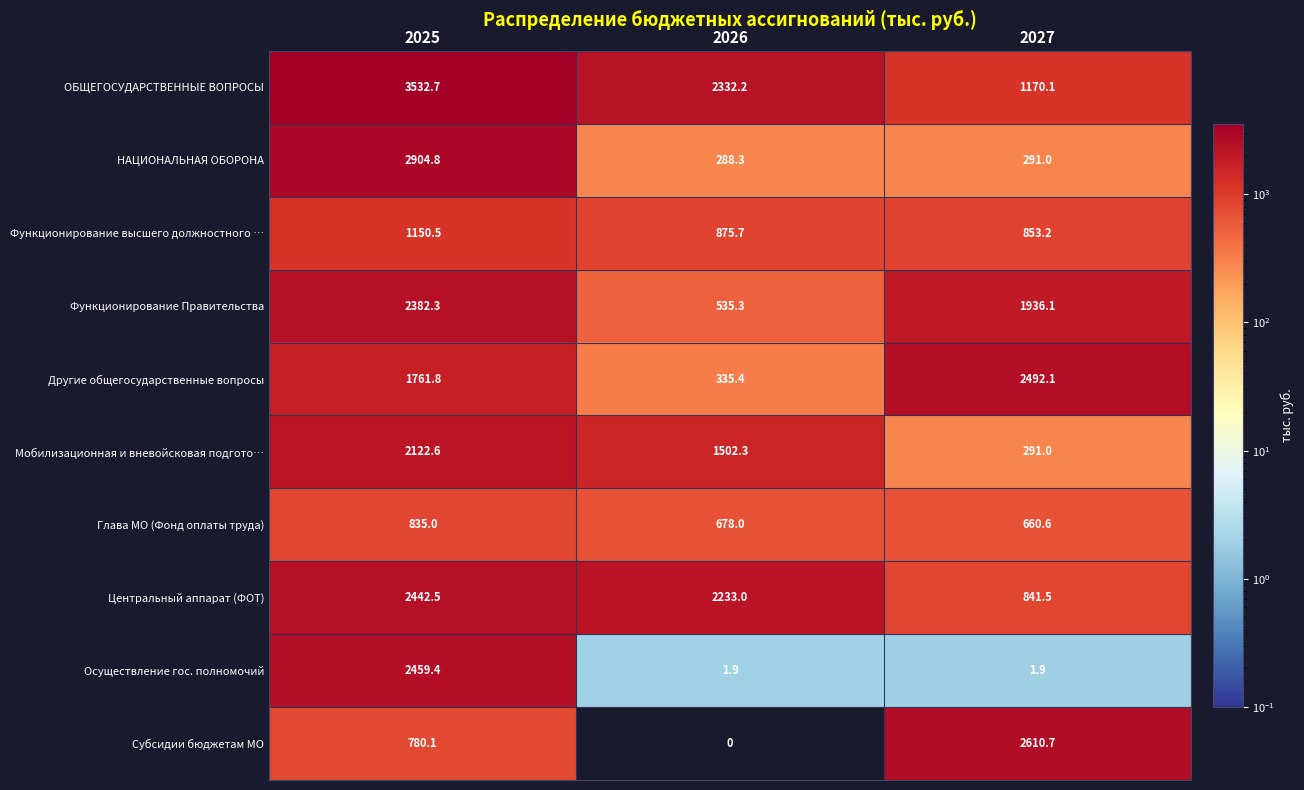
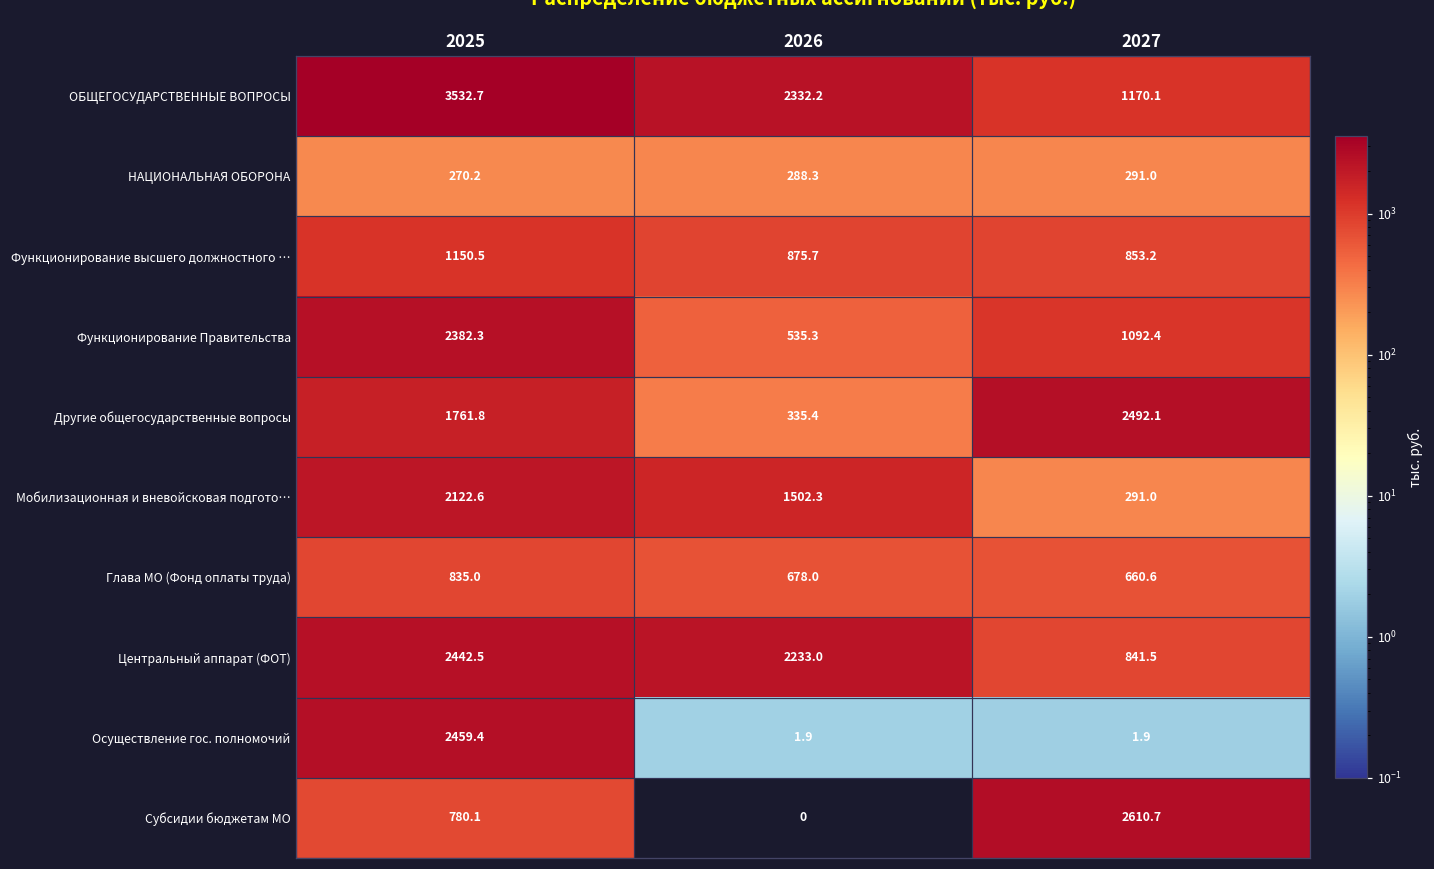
НАЦИОНАЛЬНАЯ ОБОРОНА, 2025: 2904.8 -> 270.2
Функционирование Правительства, 2027: 1936.1 -> 1092.4
